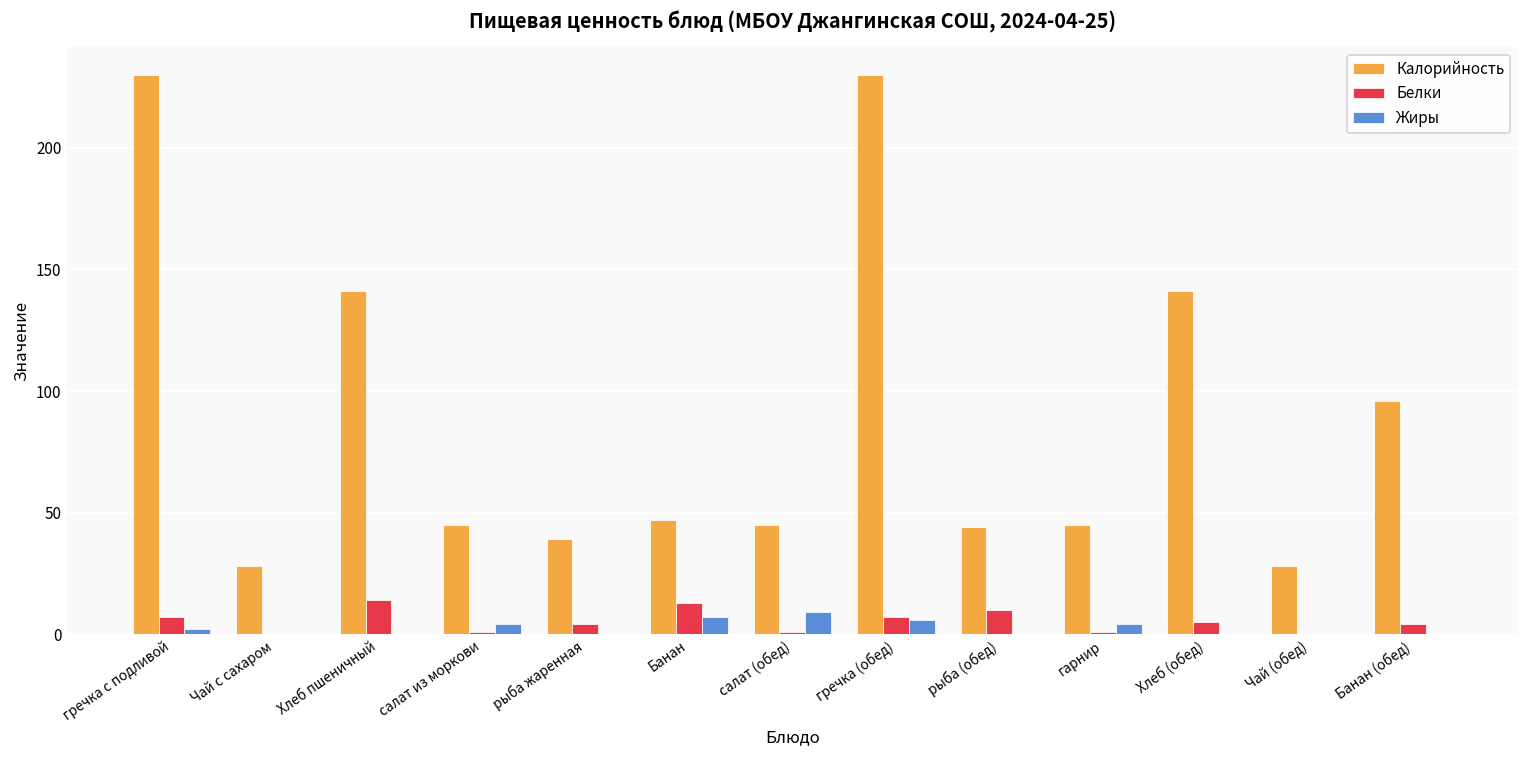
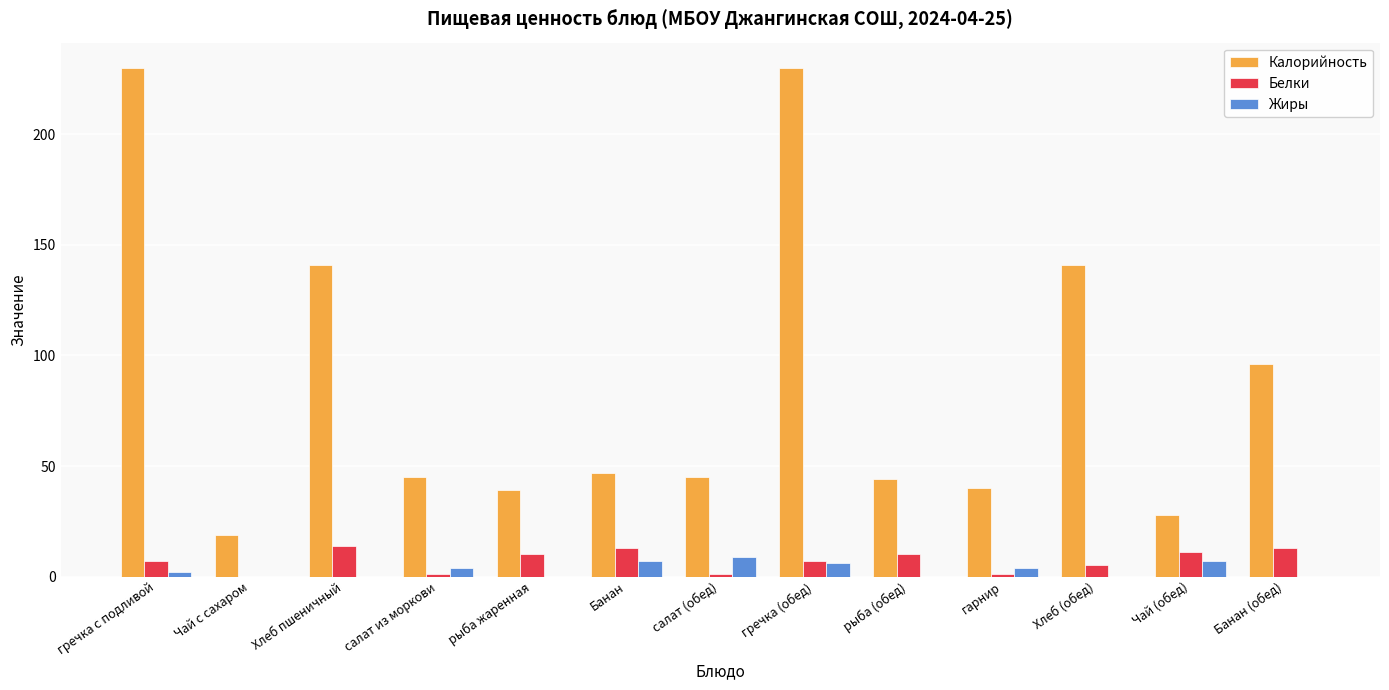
Калорийность, Чай с сахаром: 28 -> 19
Белки, рыба жаренная: 4 -> 10
Калорийность, гарнир: 45 -> 40
Белки, Чай (обед): 0 -> 11
Жиры, Чай (обед): 0 -> 7
Белки, Банан (обед): 4 -> 13
